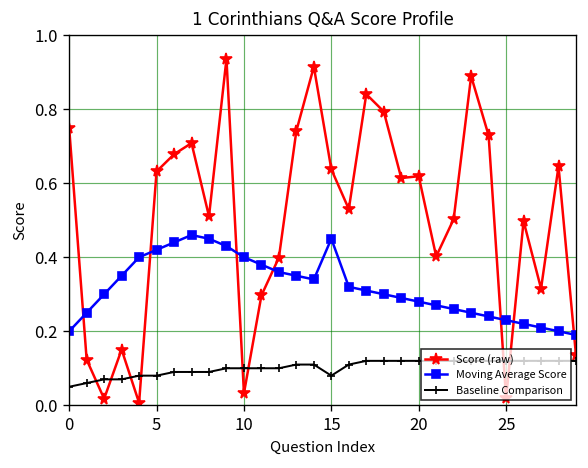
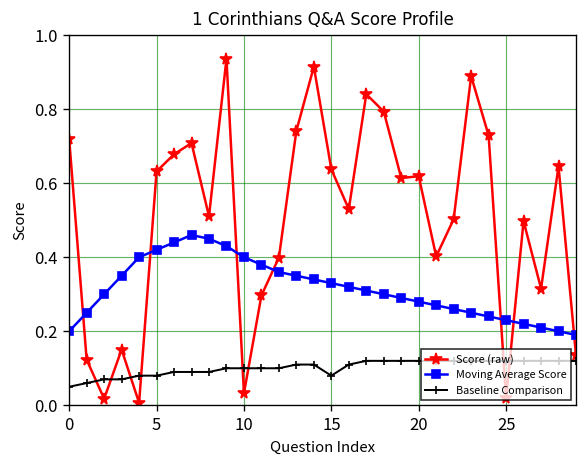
Score (raw), 0: 0.75 -> 0.72
Moving Average Score, 15: 0.45 -> 0.33
